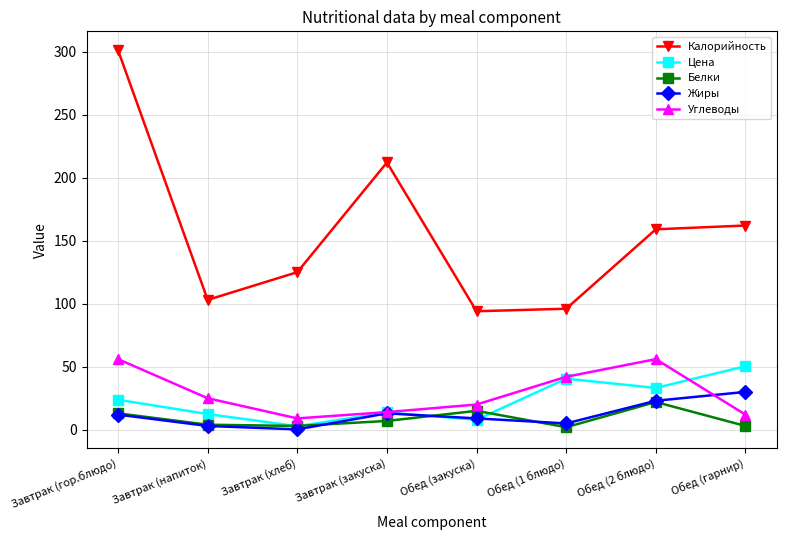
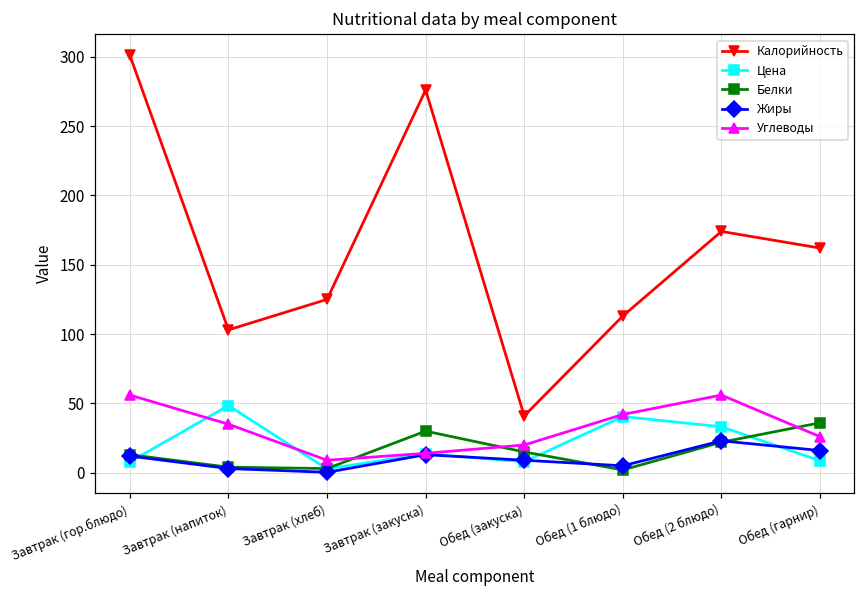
Цена, Завтрак (гор.блюдо): 24 -> 8
Цена, Завтрак (напиток): 12 -> 48
Углеводы, Завтрак (напиток): 25 -> 35
Калорийность, Завтрак (закуска): 212 -> 276
Белки, Завтрак (закуска): 7 -> 30
Калорийность, Обед (закуска): 94 -> 41
Калорийность, Обед (1 блюдо): 96 -> 113
Калорийность, Обед (2 блюдо): 159 -> 174
Цена, Обед (гарнир): 50 -> 9
Белки, Обед (гарнир): 3 -> 36
Жиры, Обед (гарнир): 30 -> 16
Углеводы, Обед (гарнир): 12 -> 26
